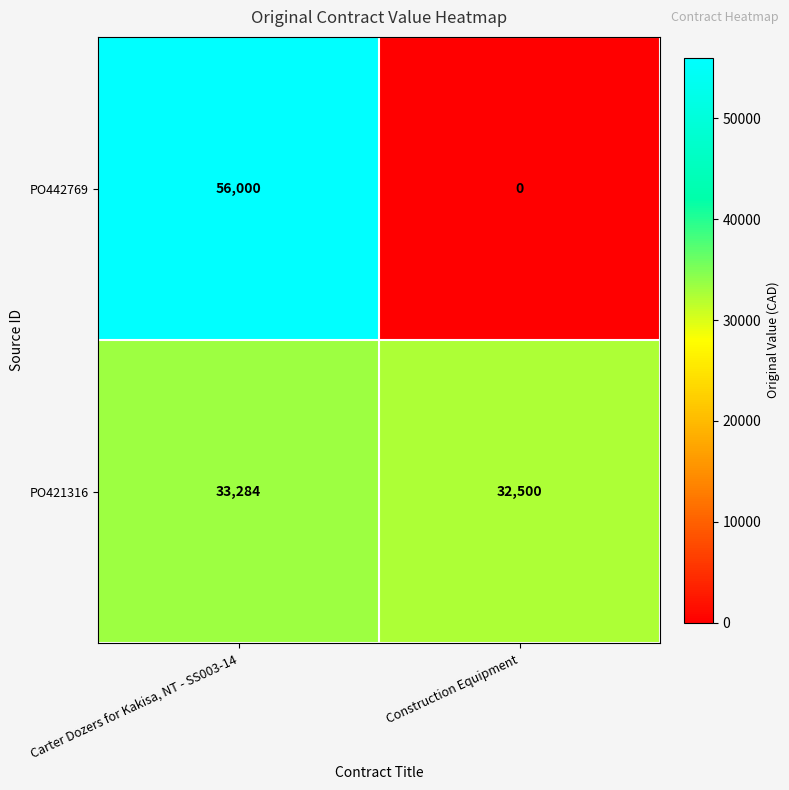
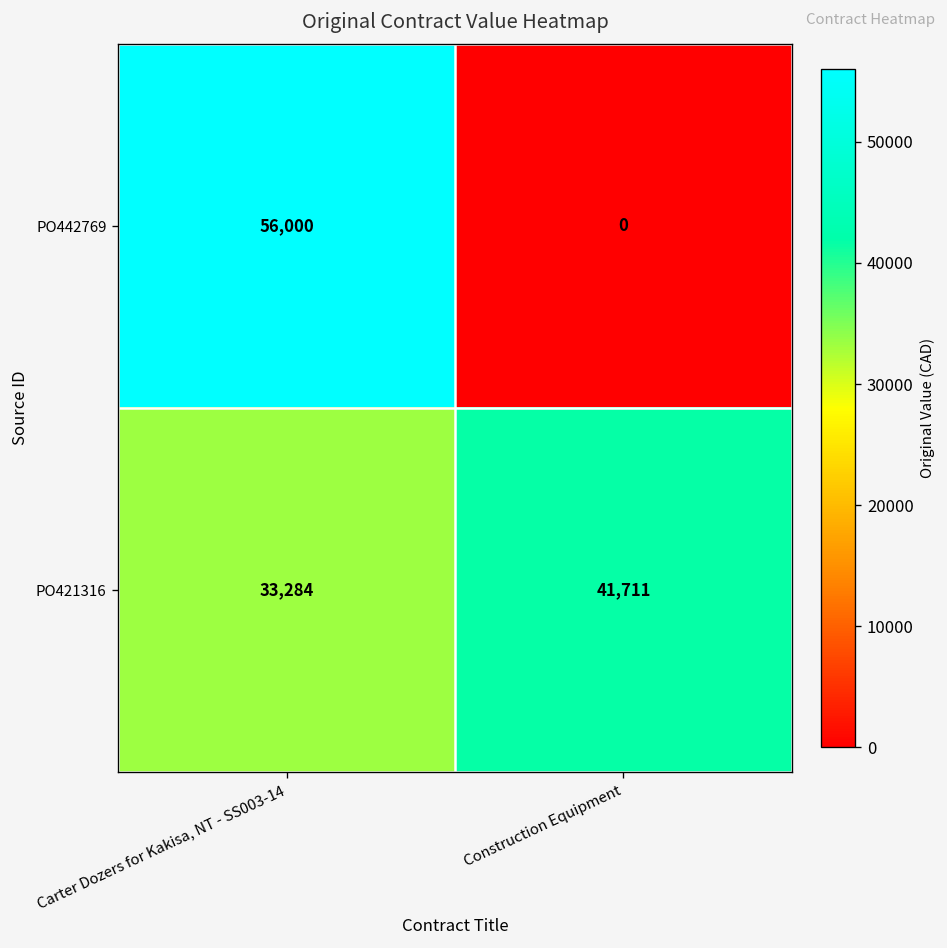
PO421316, Construction Equipment: 32,500 -> 41,711
